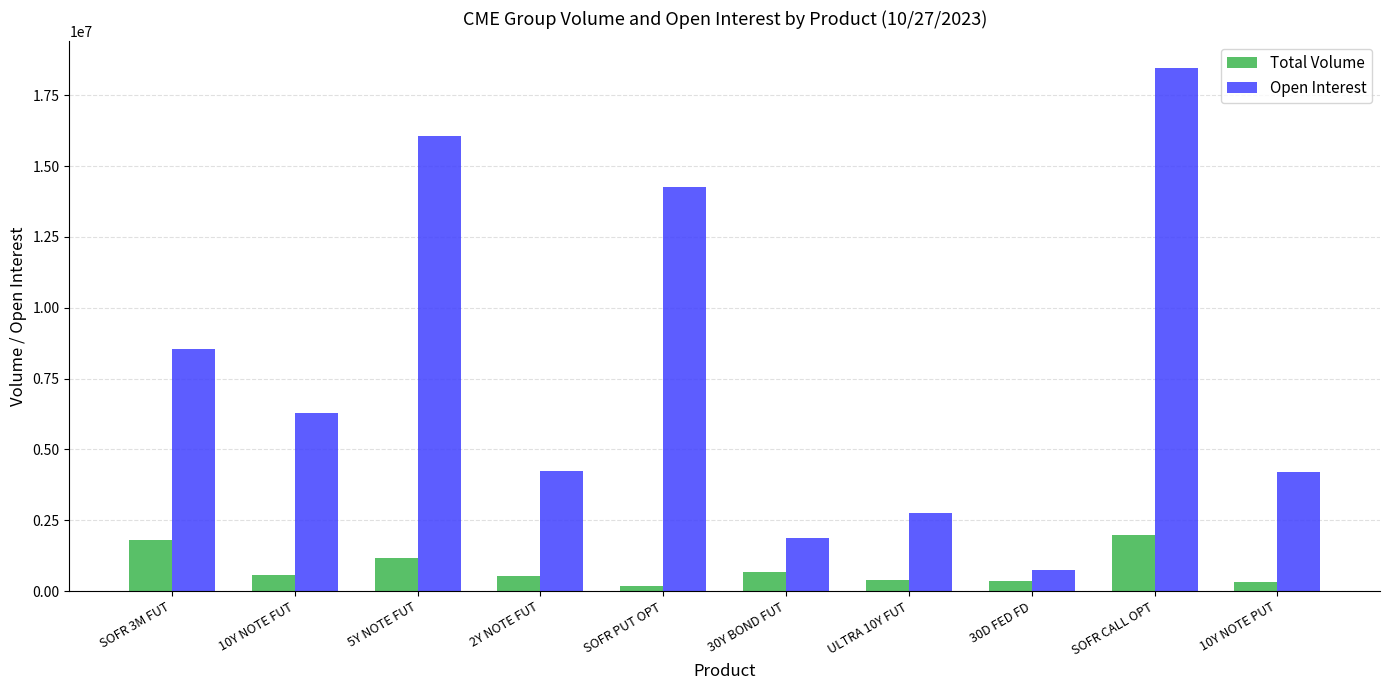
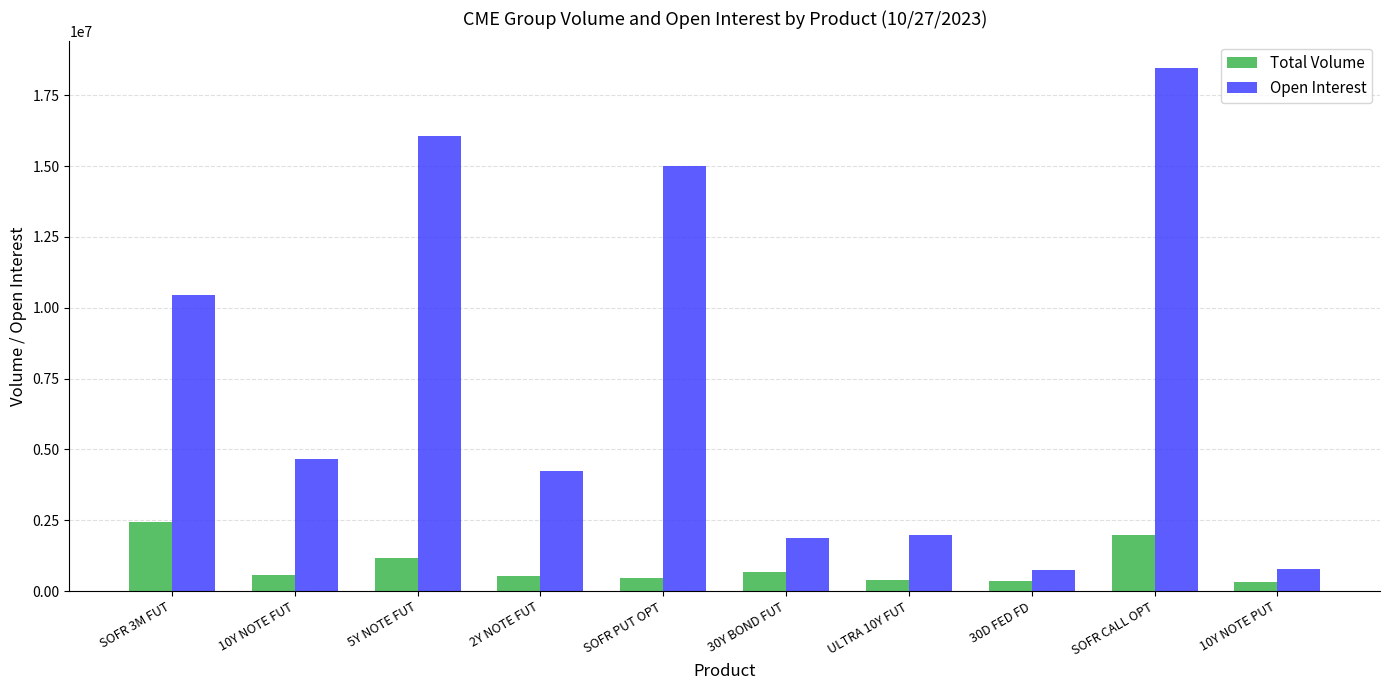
Total Volume, SOFR 3M FUT: 1800000 -> 2500000
Open Interest, SOFR 3M FUT: 8600000 -> 10400000
Open Interest, 10Y NOTE FUT: 6300000 -> 4700000
Total Volume, SOFR PUT OPT: 200000 -> 500000
Open Interest, SOFR PUT OPT: 14300000 -> 15000000
Open Interest, ULTRA 10Y FUT: 2800000 -> 2000000
Open Interest, 10Y NOTE PUT: 4200000 -> 800000
